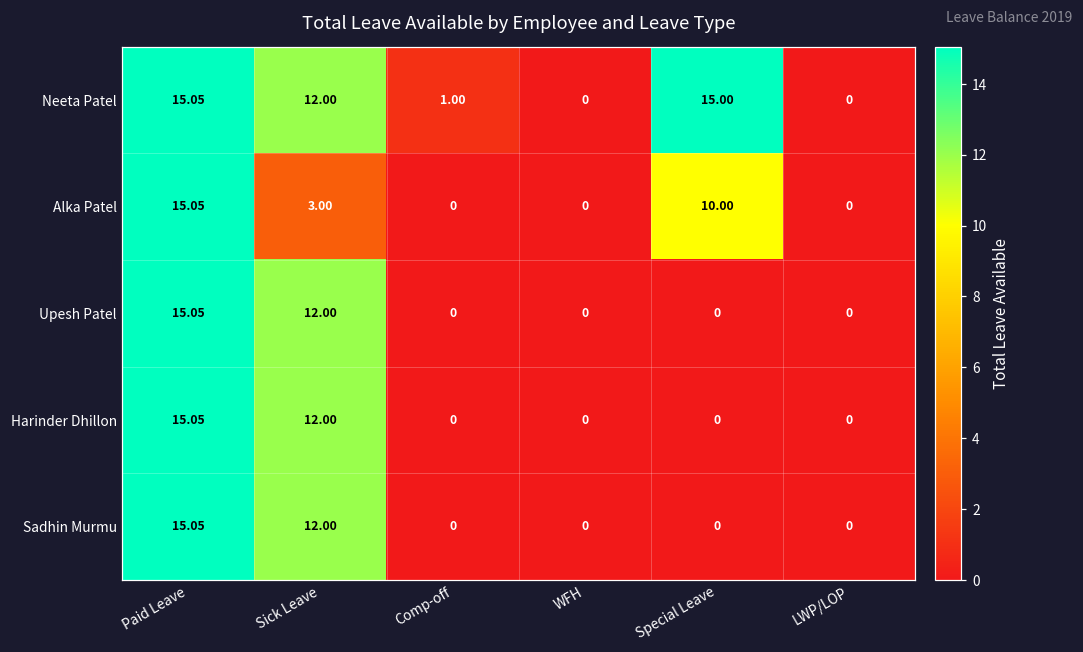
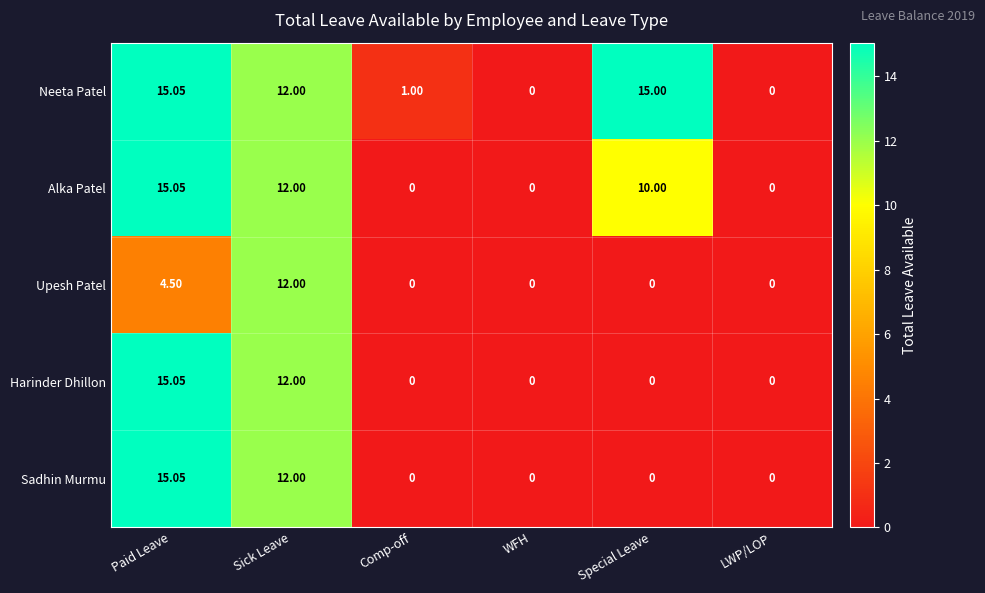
Alka Patel, Sick Leave: 3.00 -> 12.00
Upesh Patel, Paid Leave: 15.05 -> 4.50
